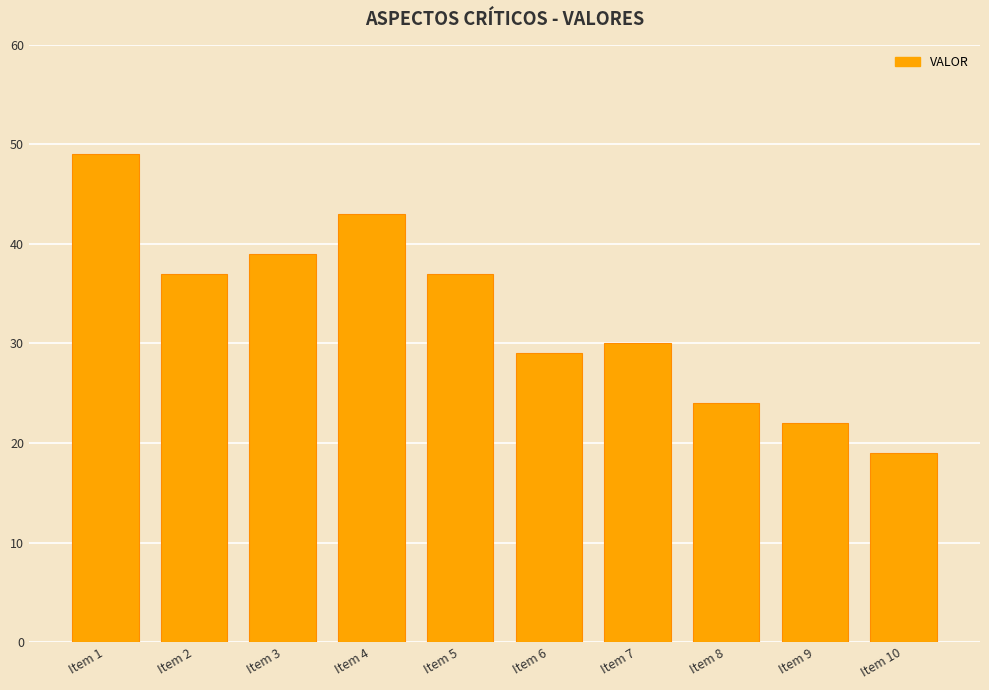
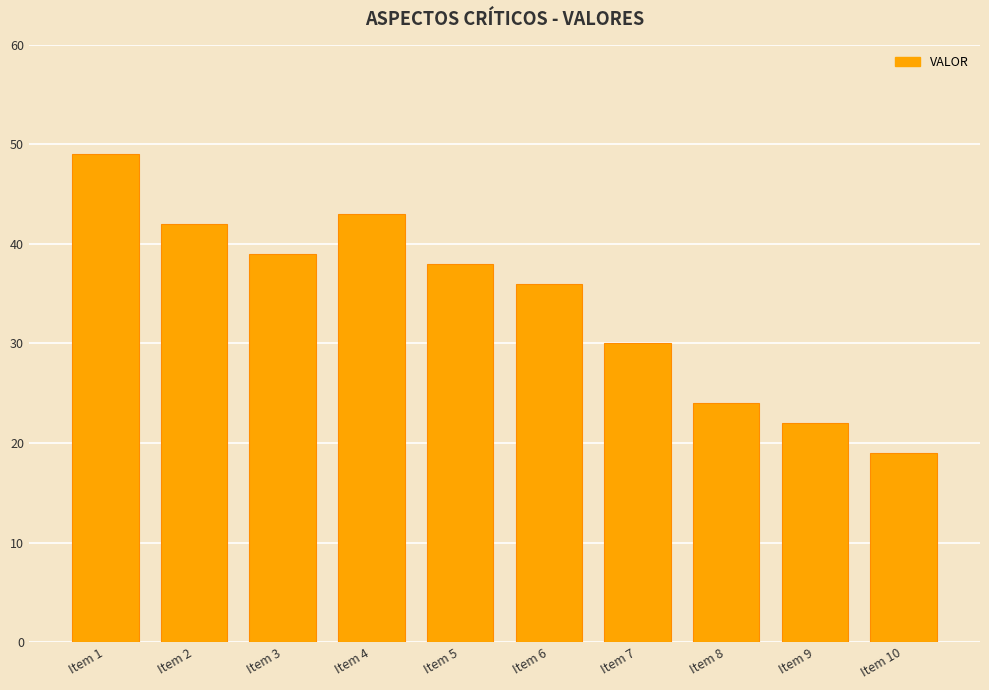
Item 2: 37 -> 42
Item 5: 37 -> 38
Item 6: 29 -> 36
